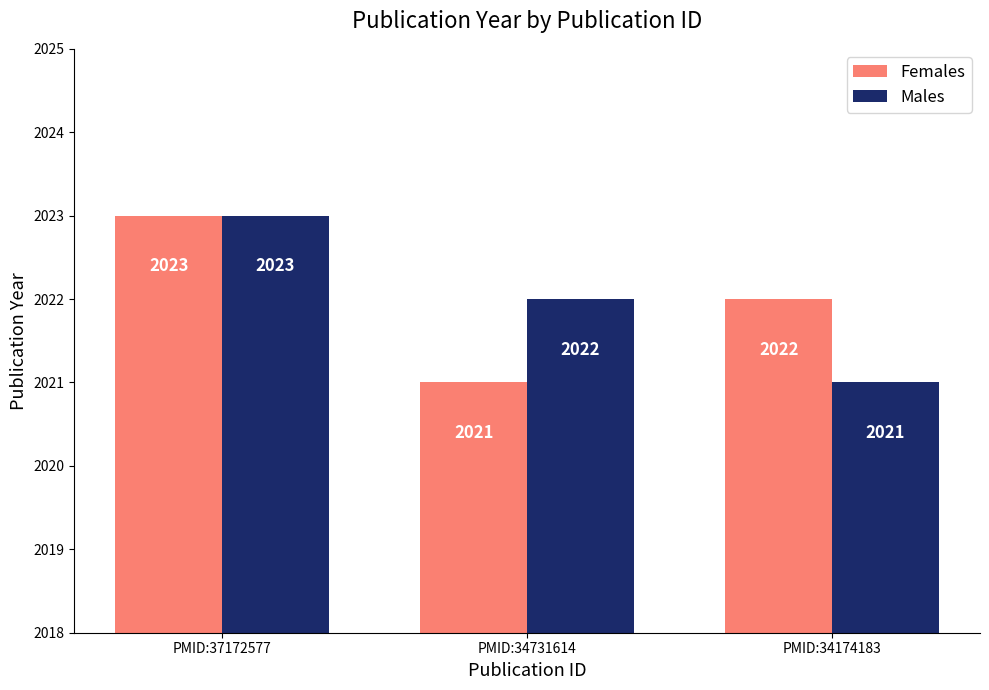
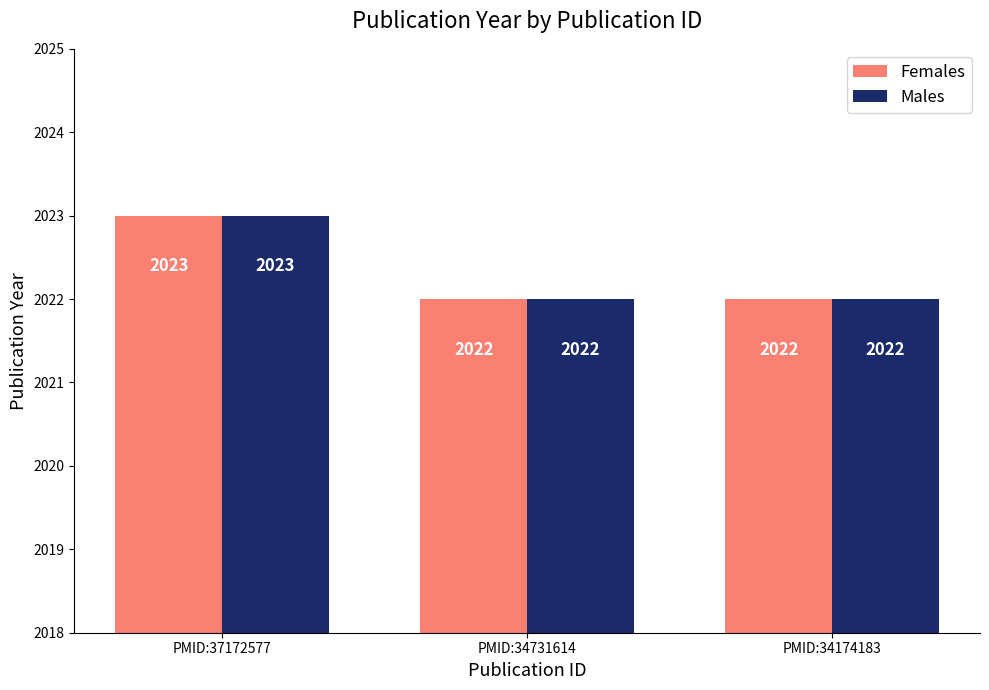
Females, PMID:34731614: 2021 -> 2022
Males, PMID:34174183: 2021 -> 2022
